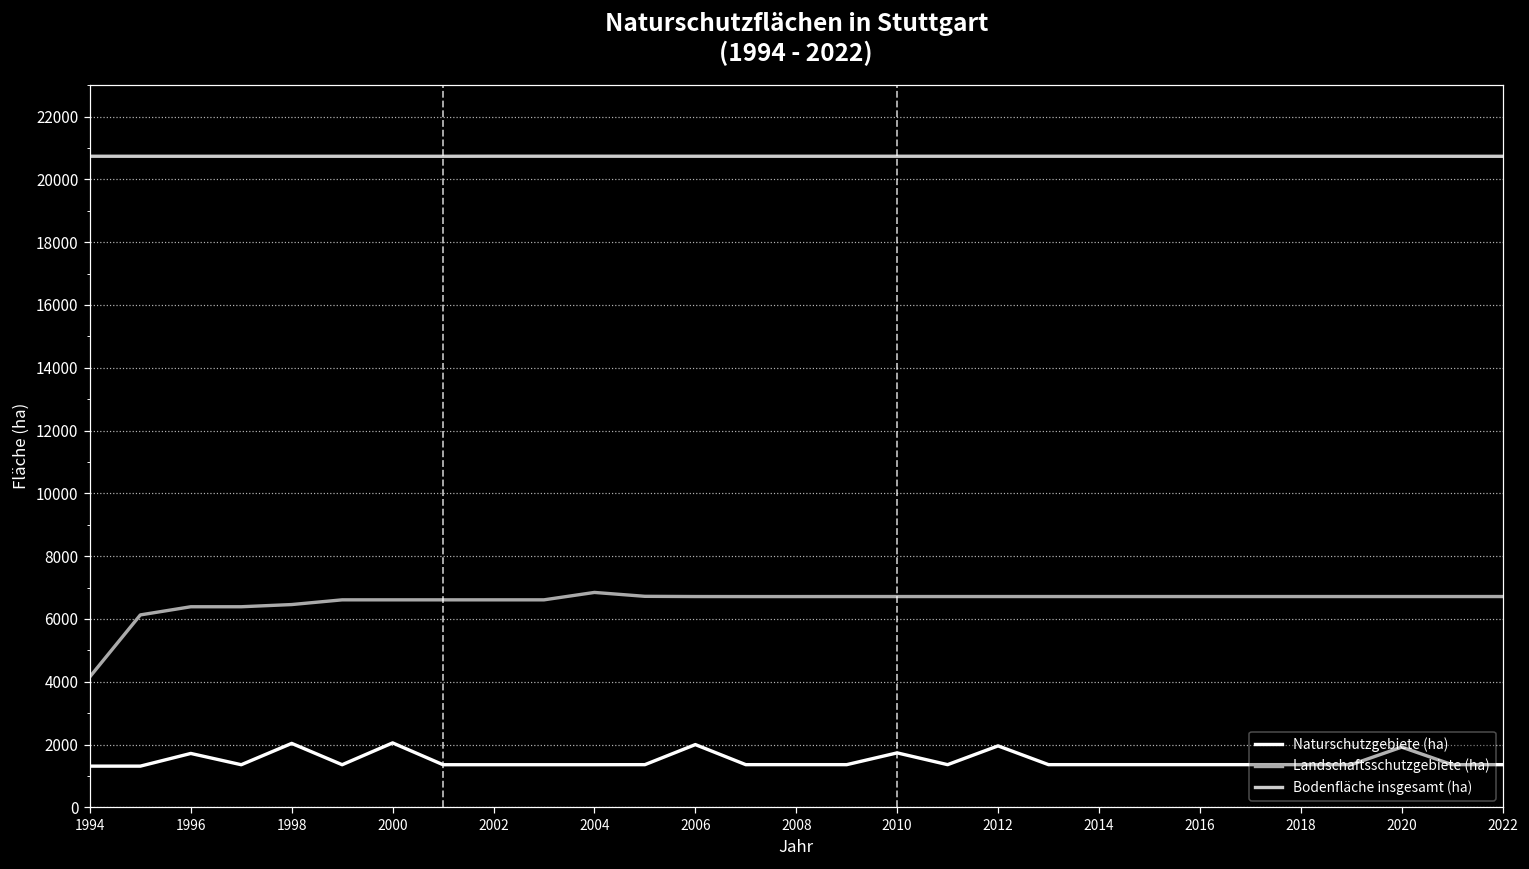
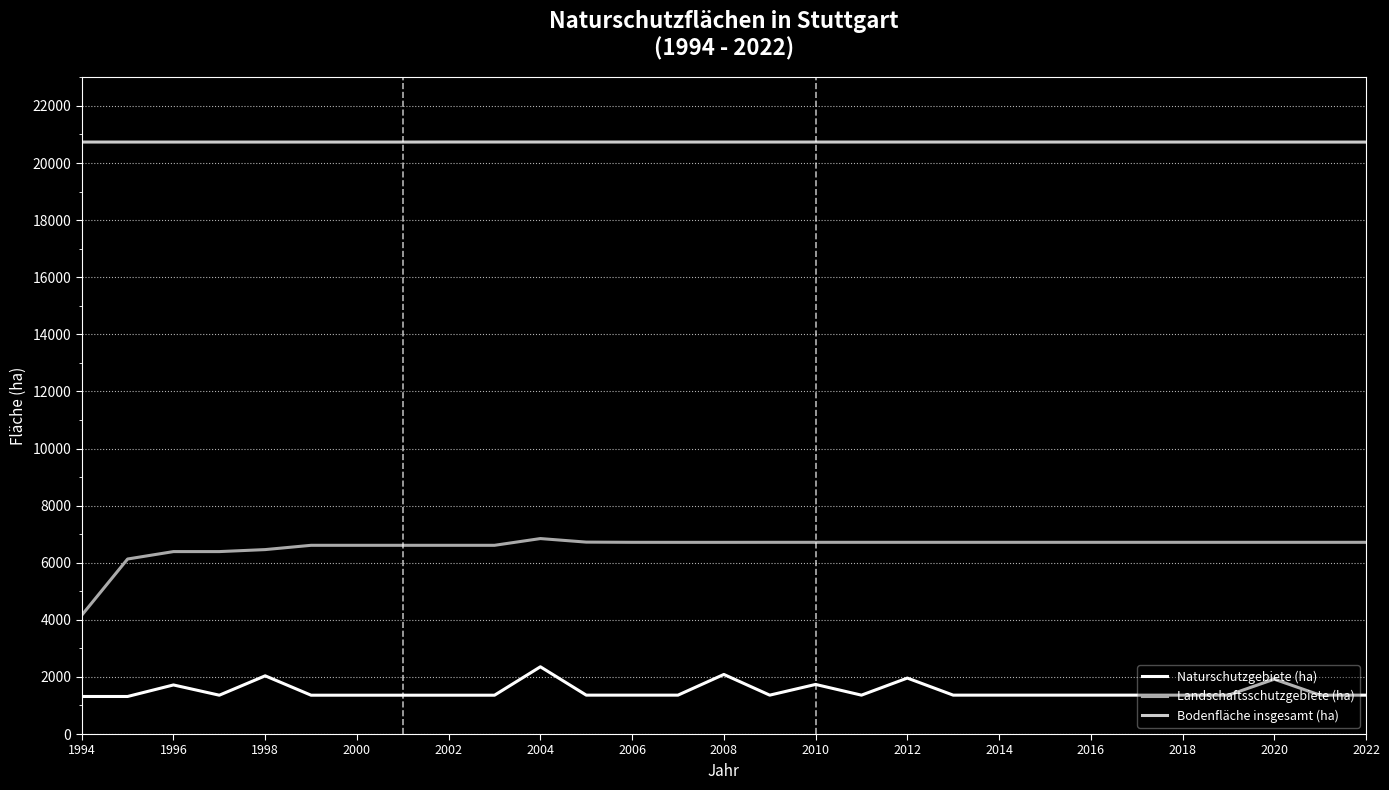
Naturschutzgebiete (ha), 2000: 2100 -> 1400
Naturschutzgebiete (ha), 2004: 1400 -> 2400
Naturschutzgebiete (ha), 2006: 2000 -> 1400
Naturschutzgebiete (ha), 2008: 1400 -> 2100
